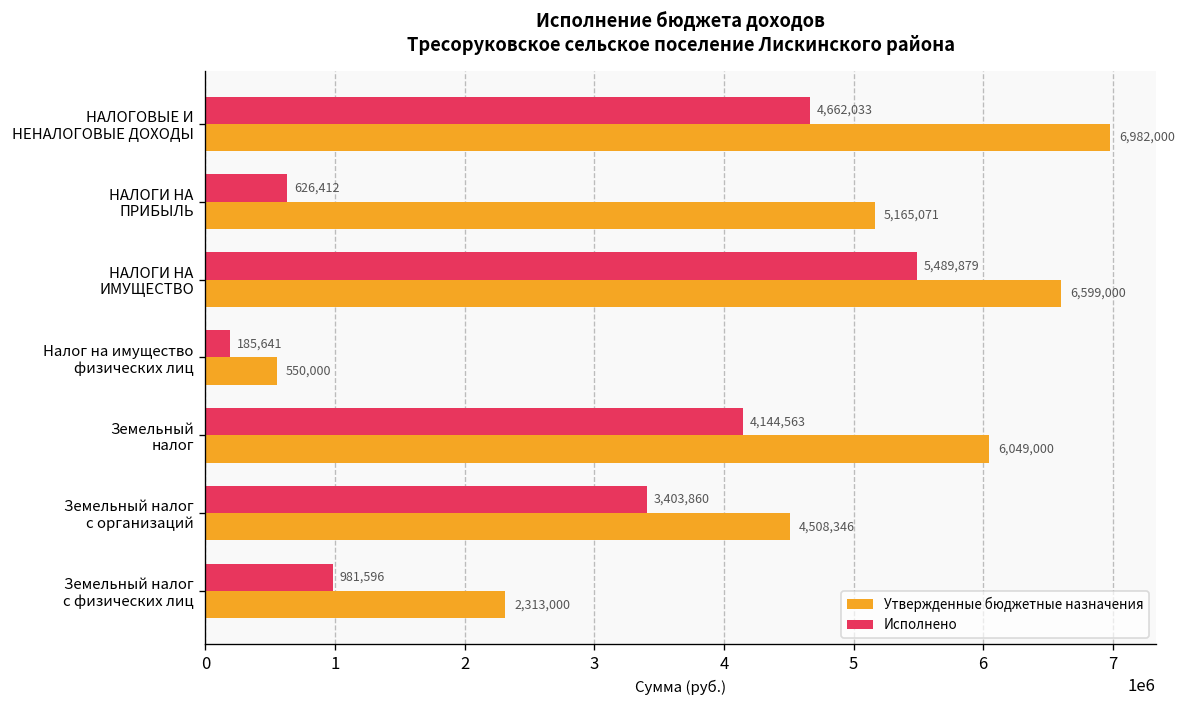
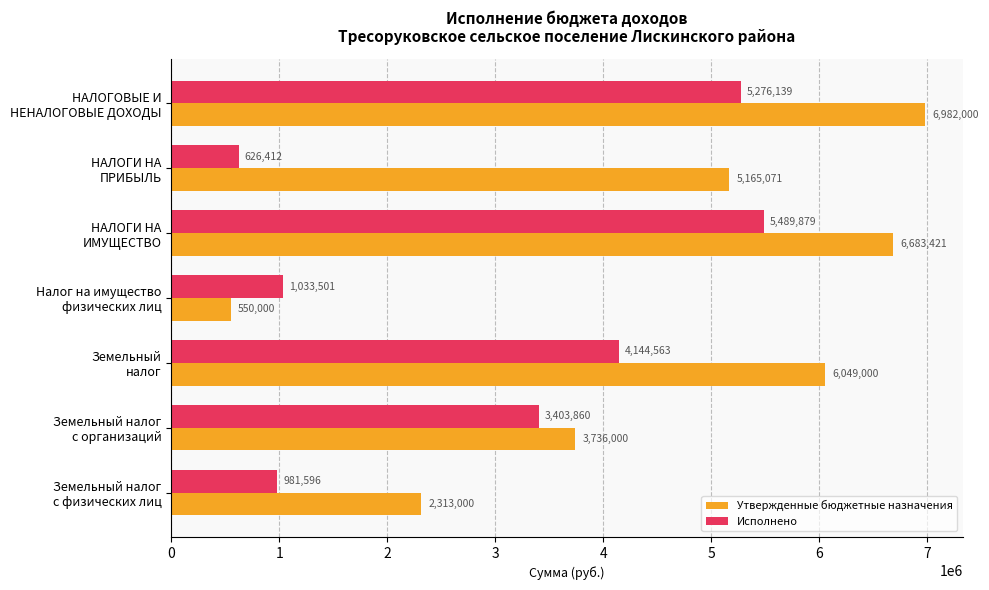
Исполнено, НАЛОГОВЫЕ И НЕНАЛОГОВЫЕ ДОХОДЫ: 4,662,033 -> 5,276,139
Утвержденные бюджетные назначения, НАЛОГИ НА ИМУЩЕСТВО: 6,599,000 -> 6,683,421
Исполнено, Налог на имущество физических лиц: 185,641 -> 1,033,501
Утвержденные бюджетные назначения, Земельный налог с организаций: 4,508,346 -> 3,736,000
